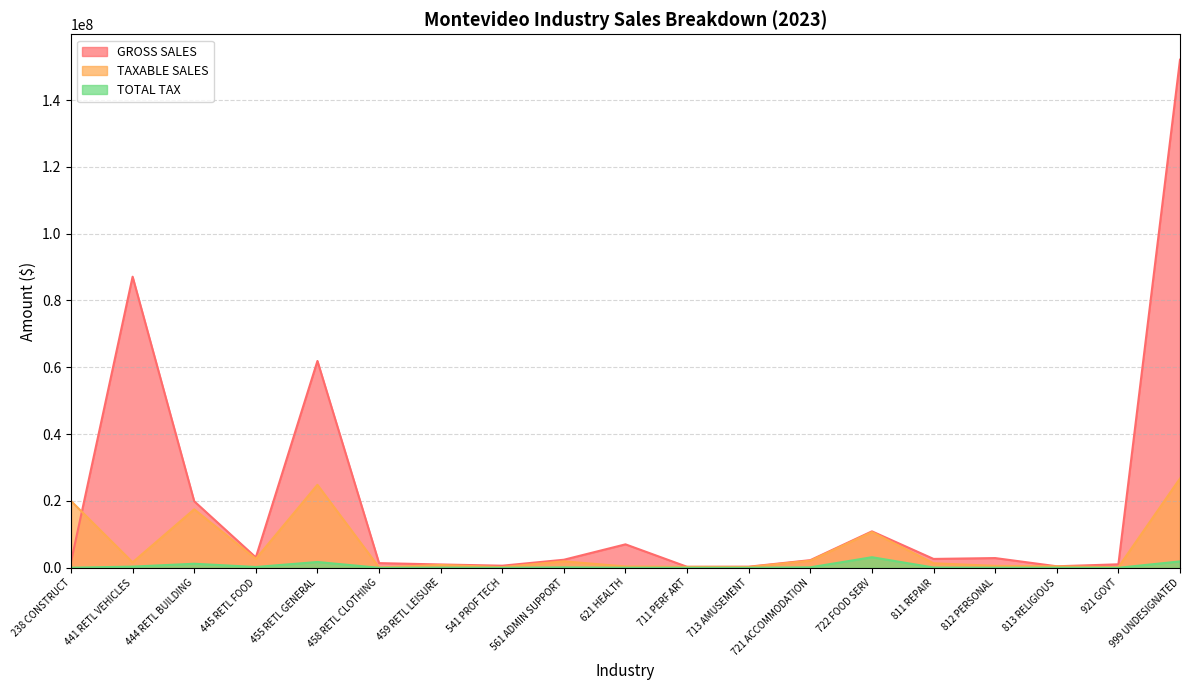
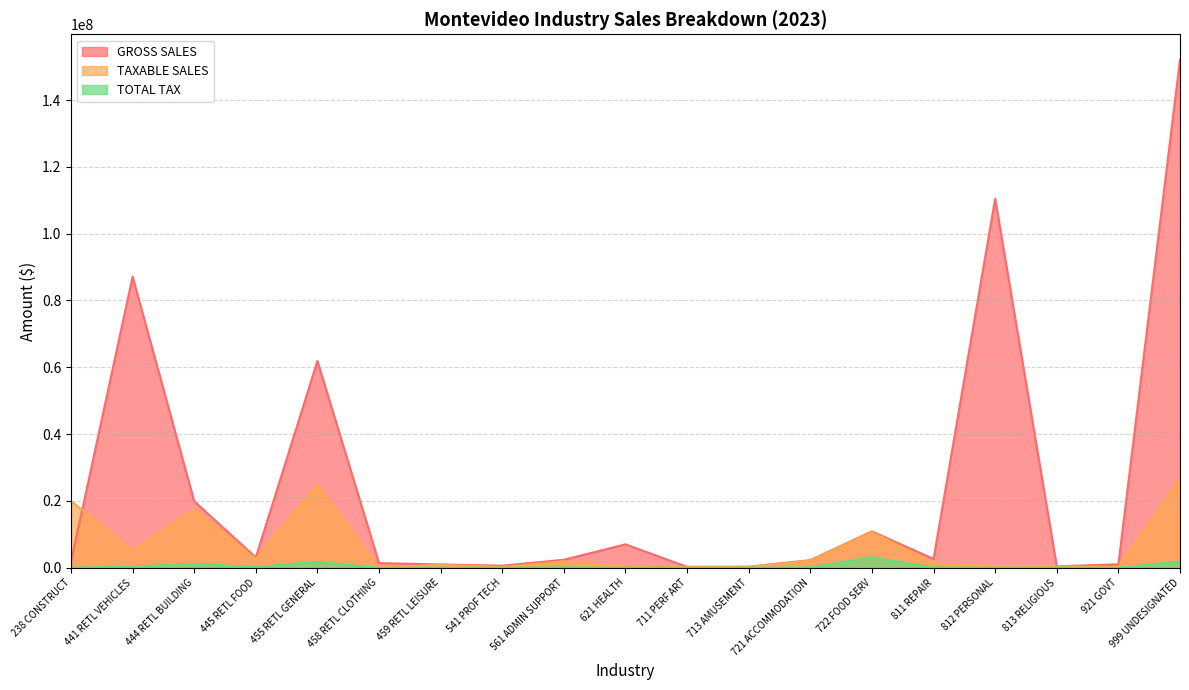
TAXABLE SALES, 441 RETL VEHICLES: 2000000 -> 5000000
GROSS SALES, 812 PERSONAL: 3000000 -> 110000000
